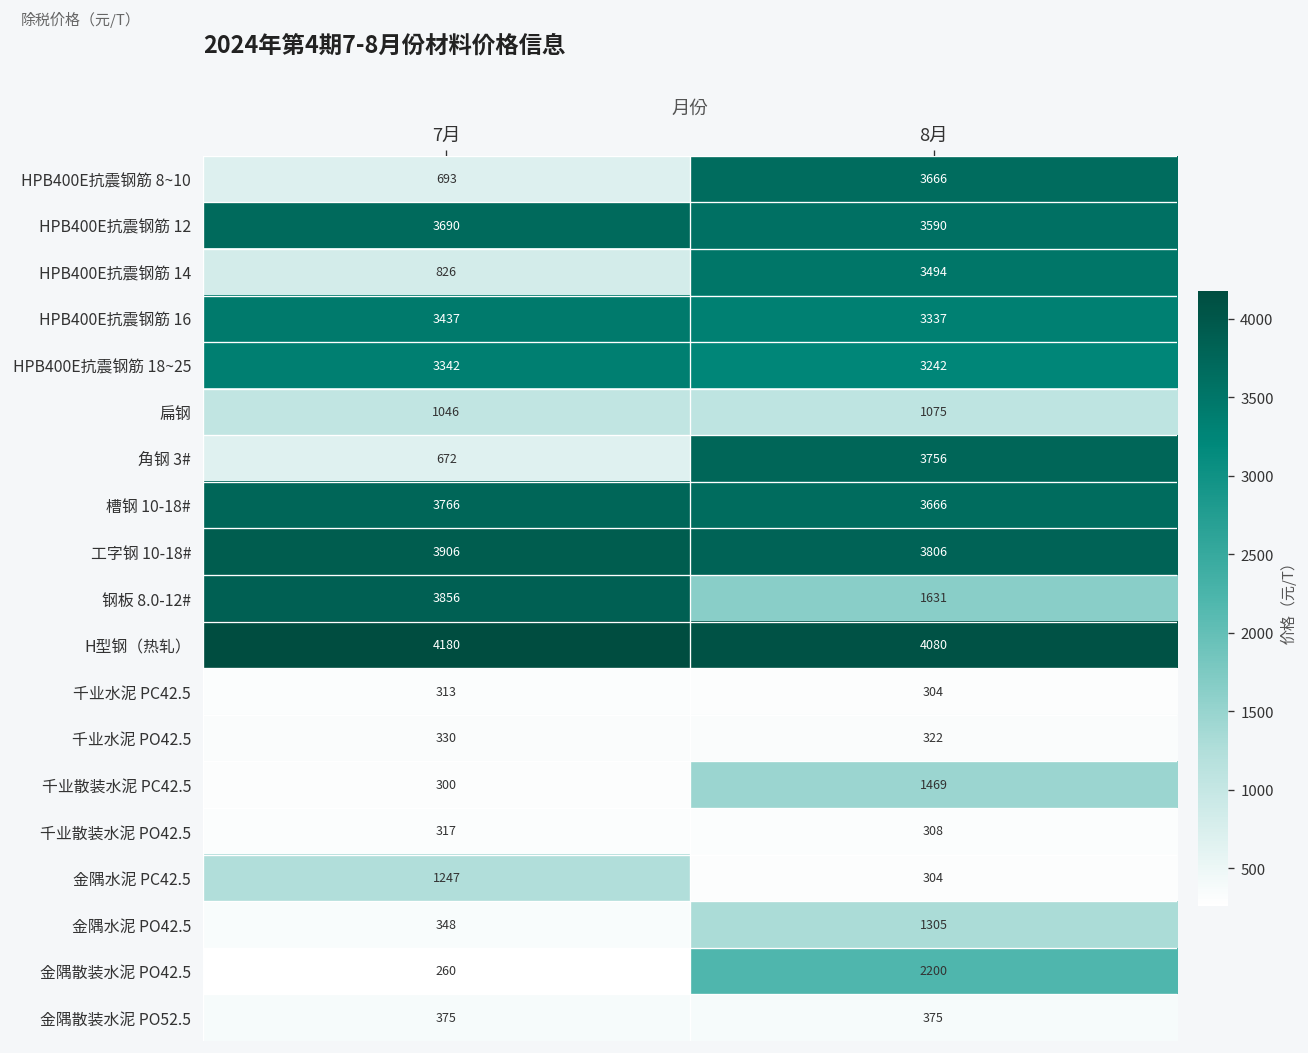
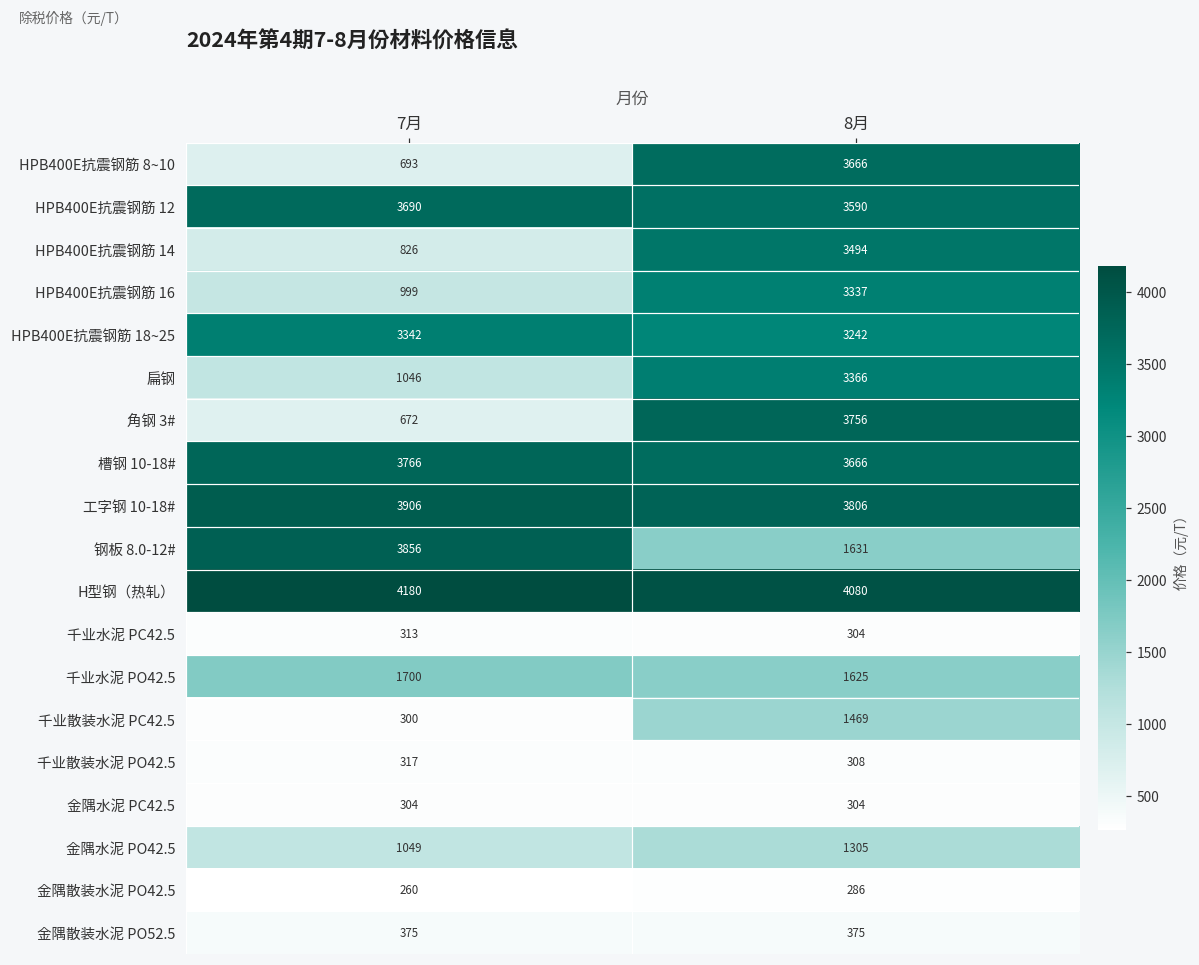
HPB400E抗震钢筋 16, 7月: 3437 -> 999
扁钢, 8月: 1075 -> 3366
千业水泥 PO42.5, 7月: 330 -> 1700
千业水泥 PO42.5, 8月: 322 -> 1625
金隅水泥 PC42.5, 7月: 1247 -> 304
金隅水泥 PO42.5, 7月: 348 -> 1049
金隅散装水泥 PO42.5, 8月: 2200 -> 286
